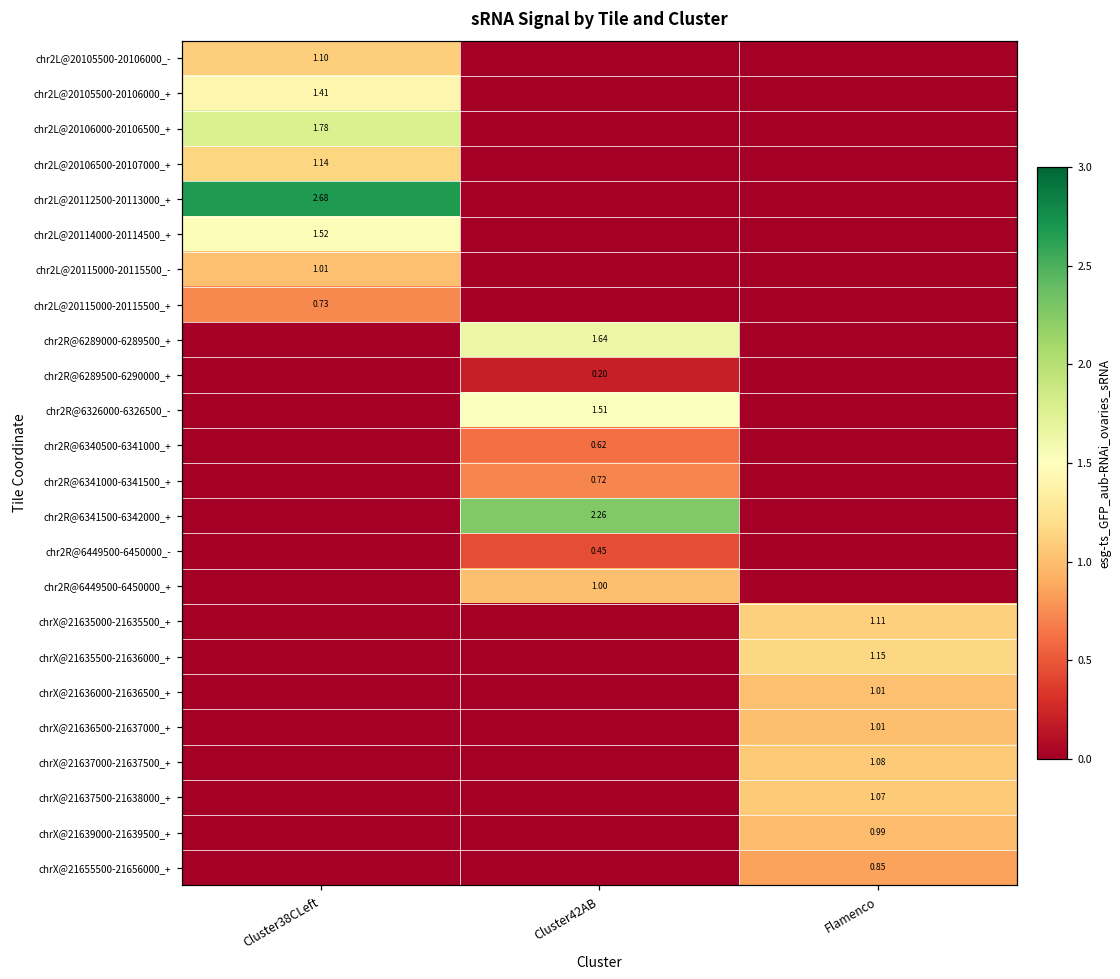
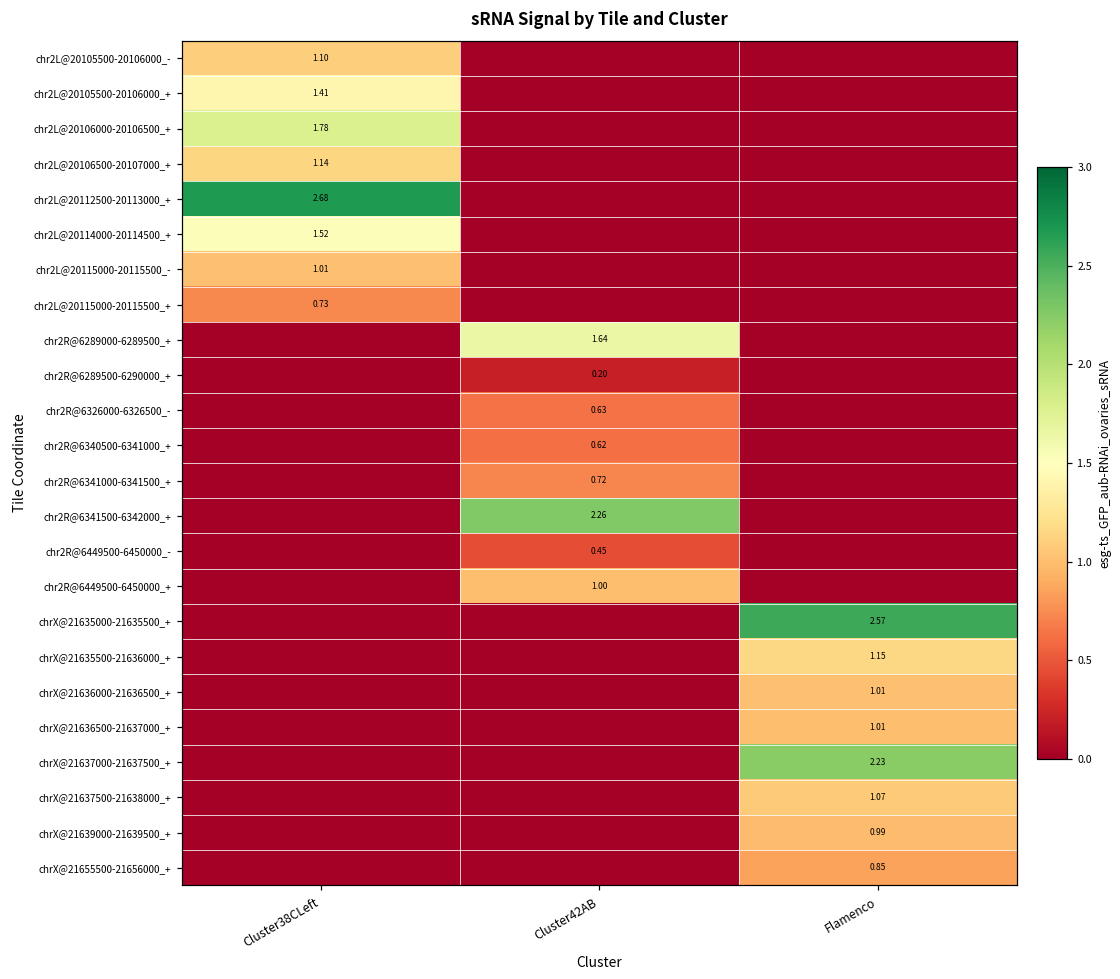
chr2R@6326000-6326500_-, Cluster42AB: 1.51 -> 0.63
chrX@21635000-21635500_+, Flamenco: 1.11 -> 2.57
chrX@21637000-21637500_+, Flamenco: 1.08 -> 2.23
